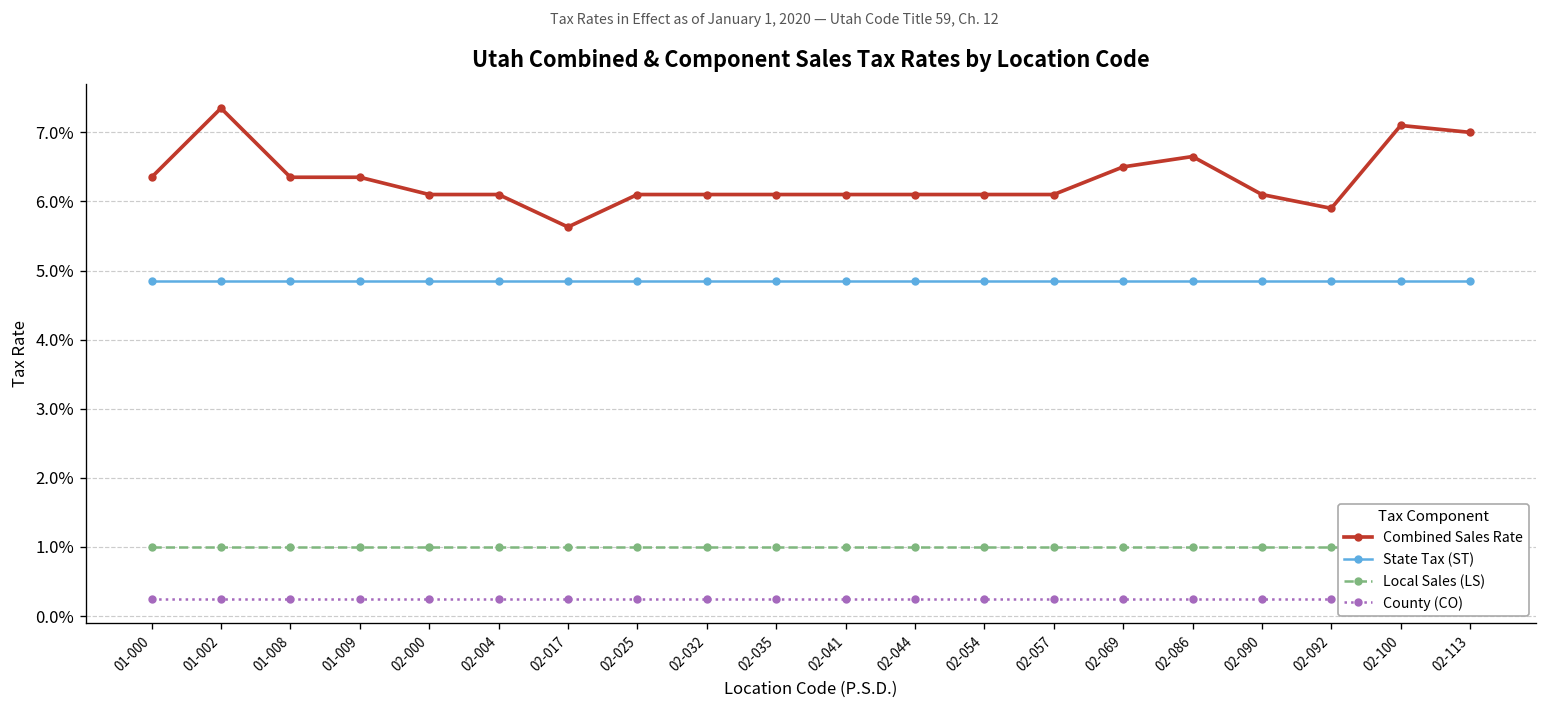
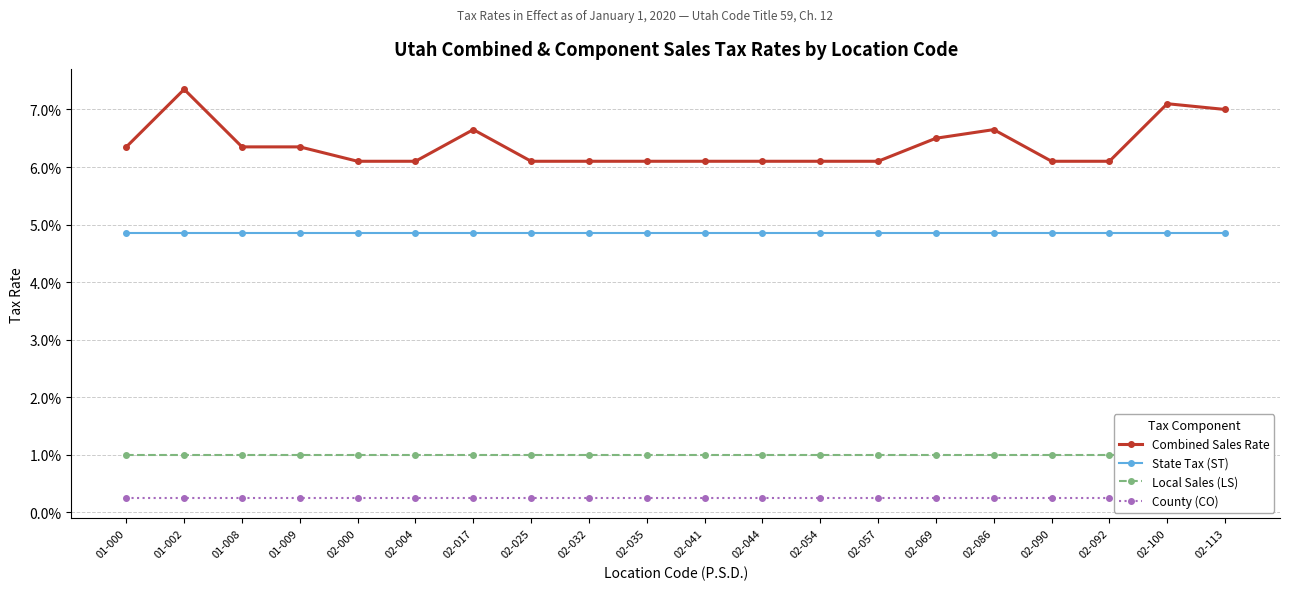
Combined Sales Rate, 02-017: 5.6% -> 6.7%
Combined Sales Rate, 02-092: 5.9% -> 6.1%
